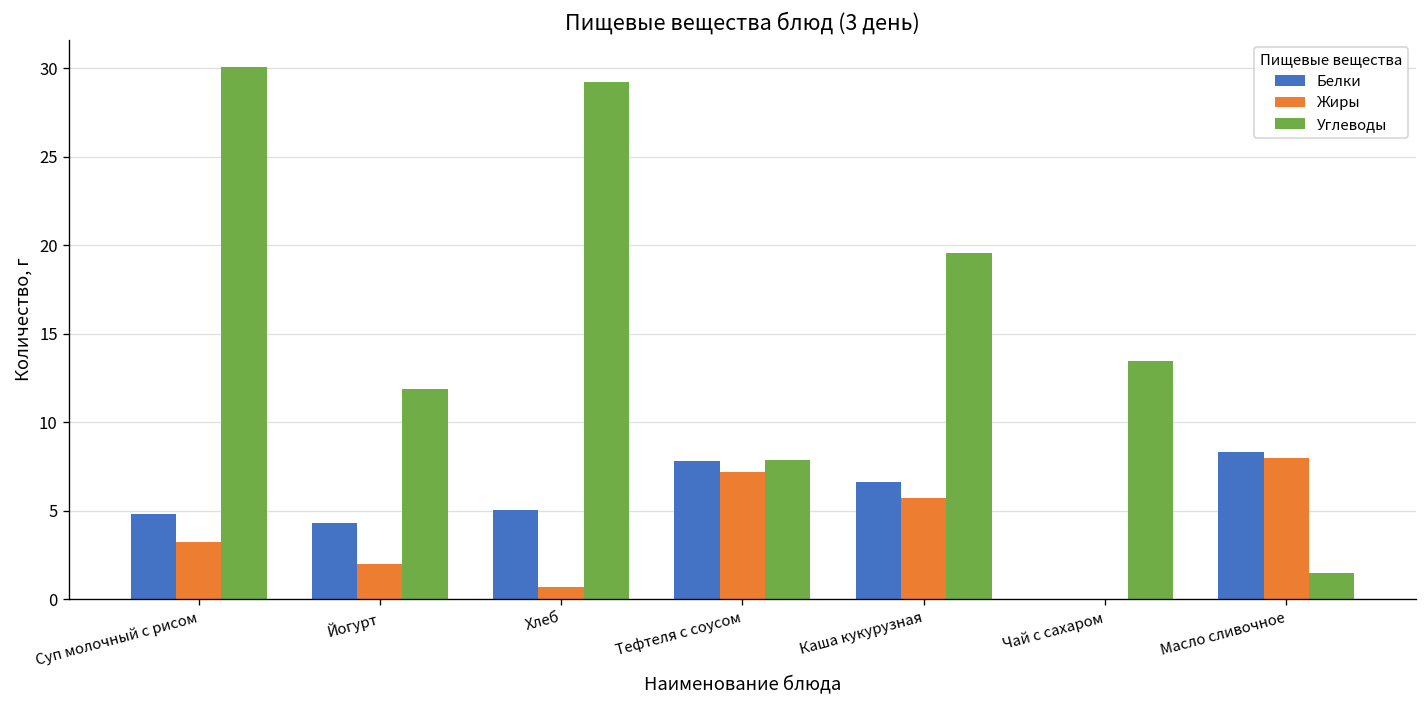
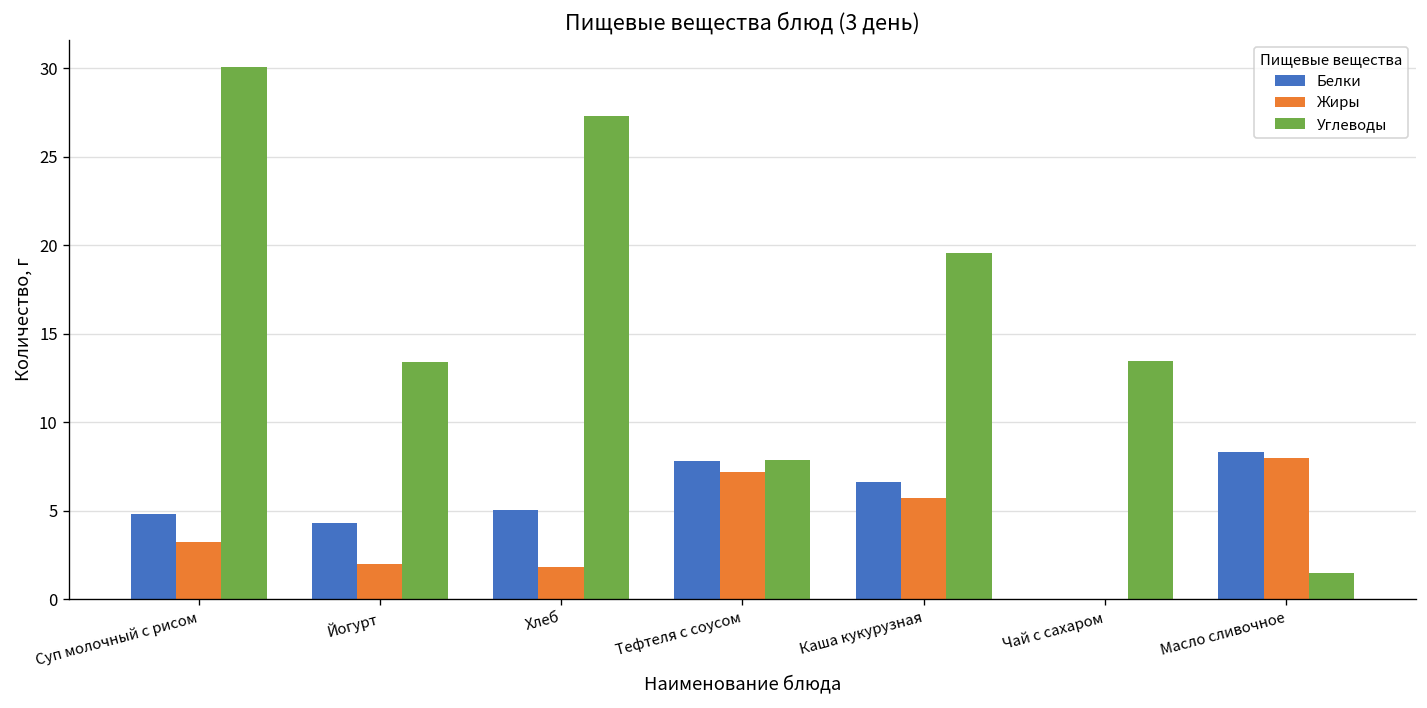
Углеводы, Йогурт: 11.9 -> 13.4
Жиры, Хлеб: 0.7 -> 1.8
Углеводы, Хлеб: 29.2 -> 27.3
